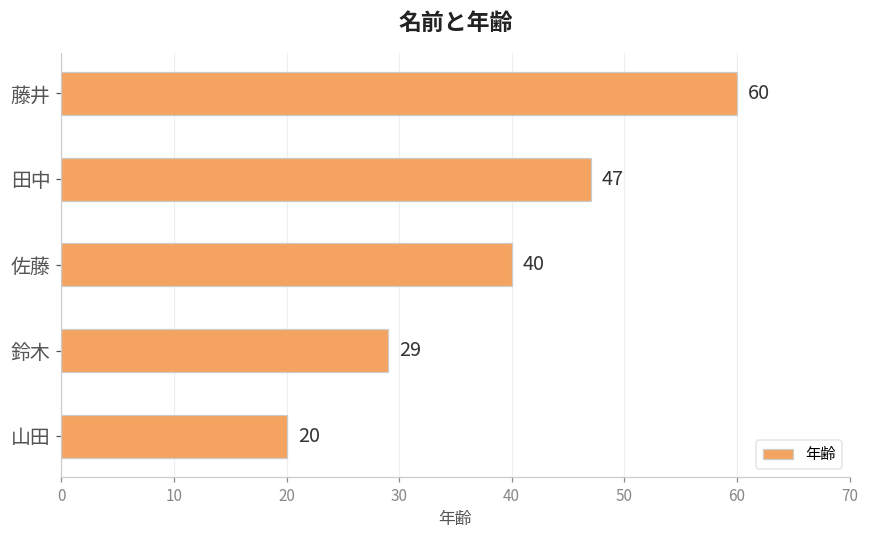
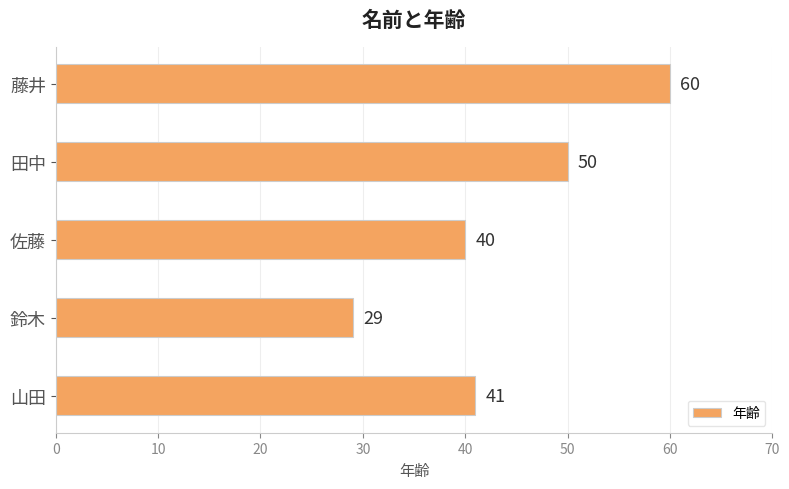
田中: 47 -> 50
山田: 20 -> 41
